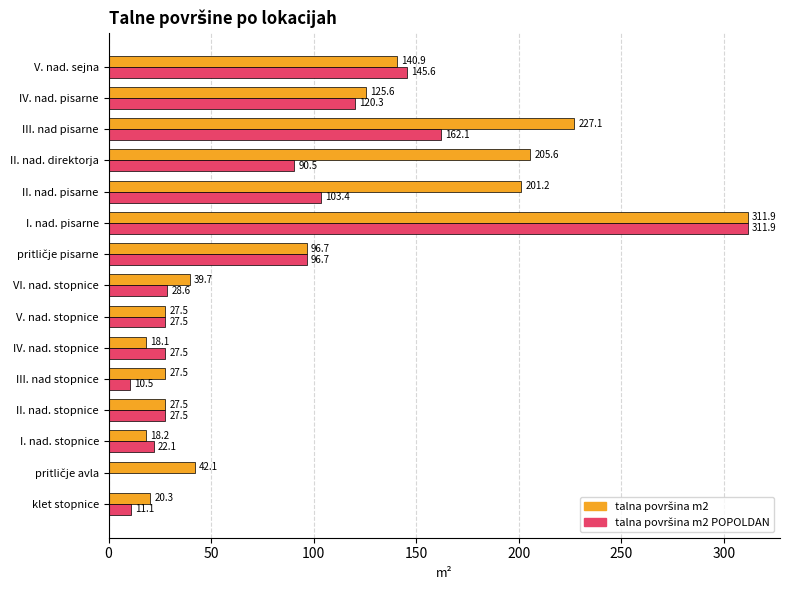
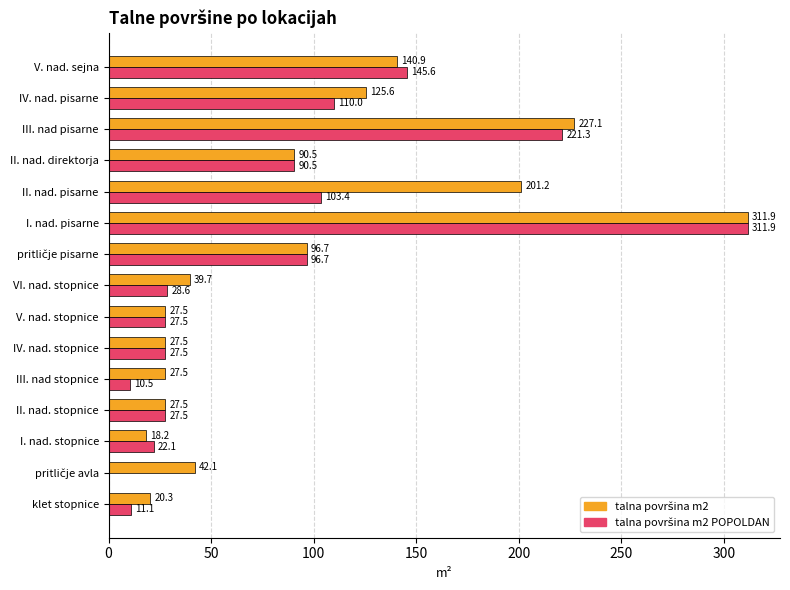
talna površina m2 POPOLDAN, IV. nad. pisarne: 120.3 -> 110.0
talna površina m2 POPOLDAN, III. nad pisarne: 162.1 -> 221.3
talna površina m2, II. nad. direktorja: 205.6 -> 90.5
talna površina m2, IV. nad. stopnice: 18.1 -> 27.5
